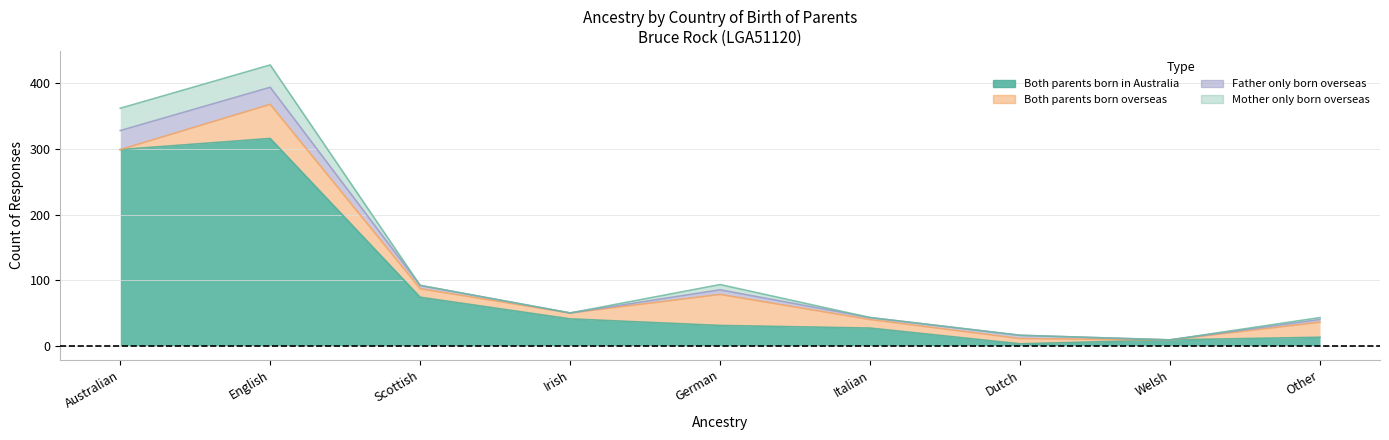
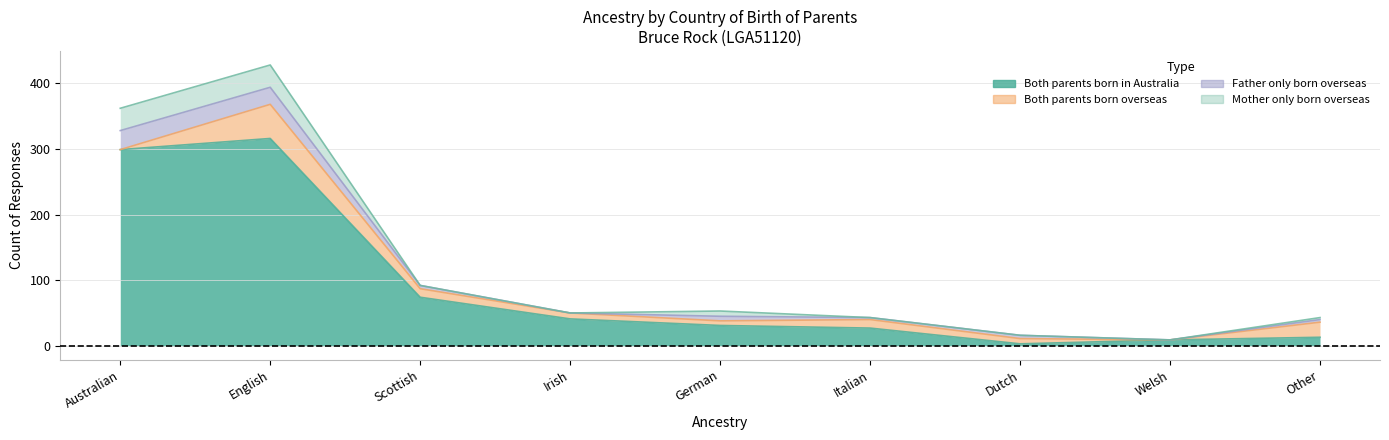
Both parents born overseas, German: 50 -> 10
